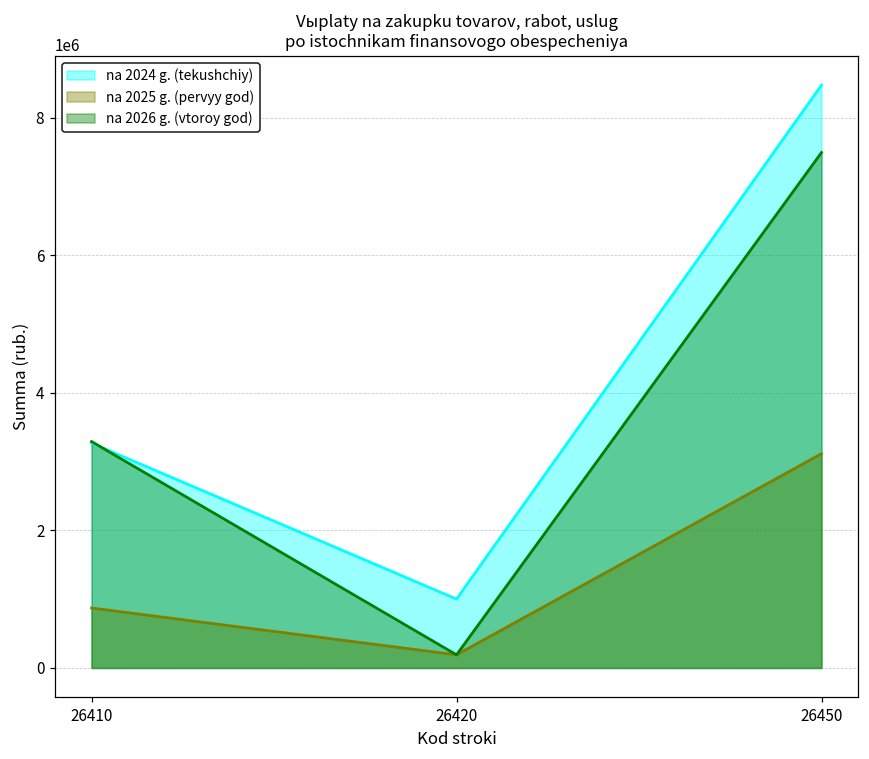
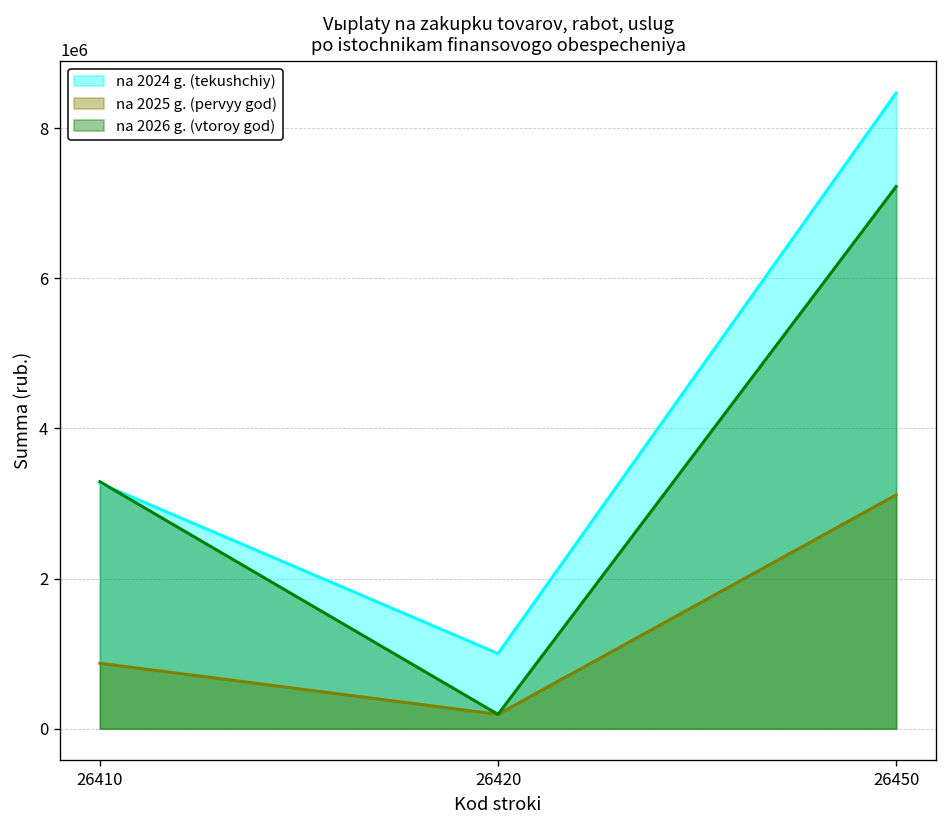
na 2026 g. (vtoroy god), 26450: 7500000 -> 7200000
